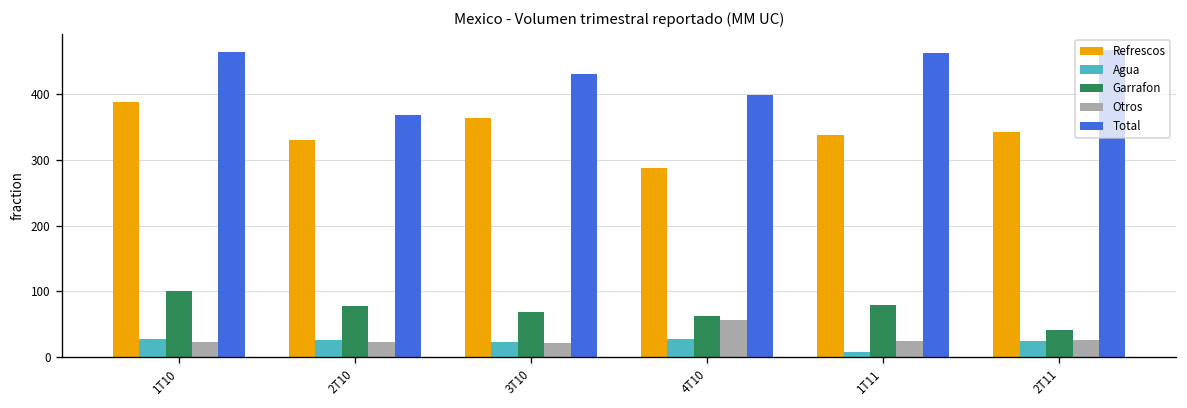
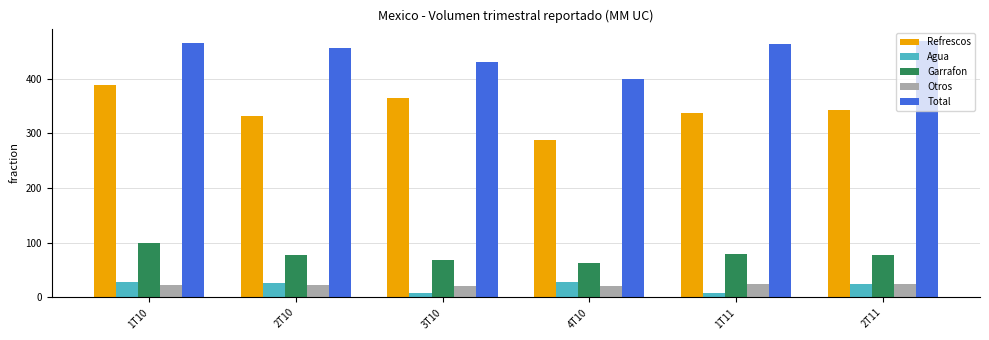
Total, 2T10: 370 -> 460
Agua, 3T10: 20 -> 10
Otros, 4T10: 60 -> 20
Garrafon, 2T11: 40 -> 80
